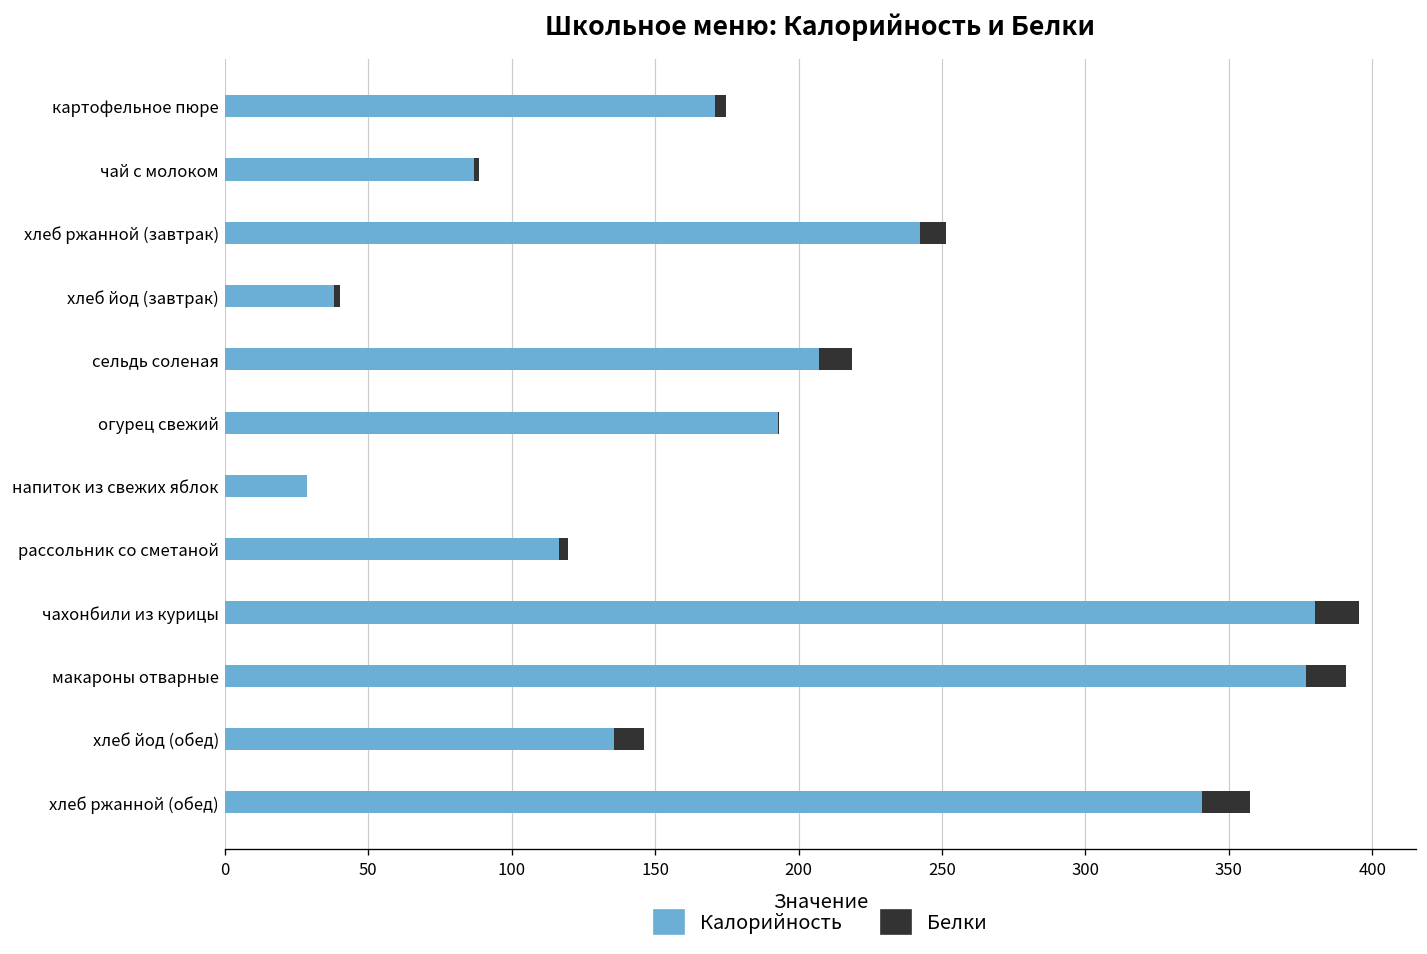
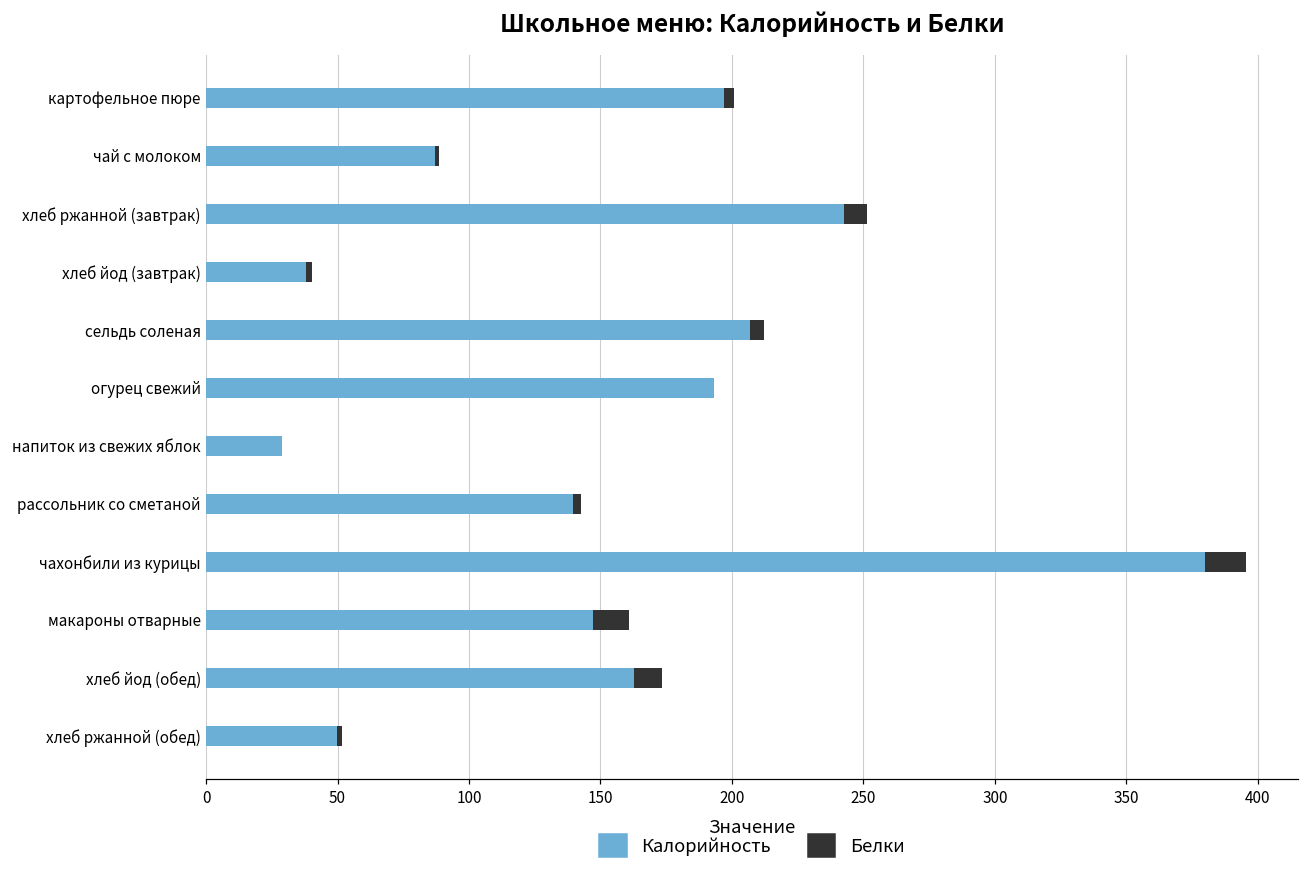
Калорийность, картофельное пюре: 171 -> 197
Белки, сельдь соленая: 12 -> 5
Калорийность, рассольник со сметаной: 117 -> 140
Калорийность, макароны отварные: 377 -> 147
Калорийность, хлеб йод (обед): 136 -> 163
Калорийность, хлеб ржанной (обед): 341 -> 50
Белки, хлеб ржанной (обед): 17 -> 2
